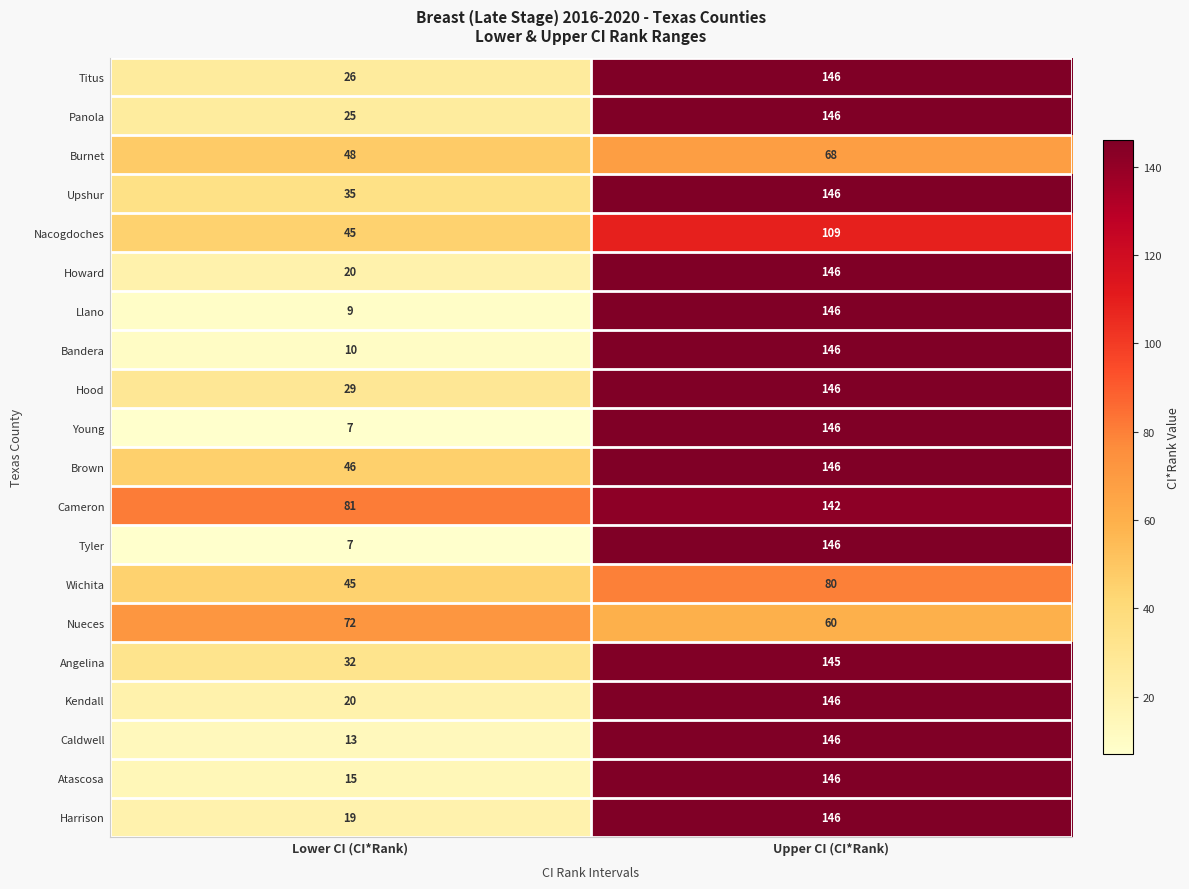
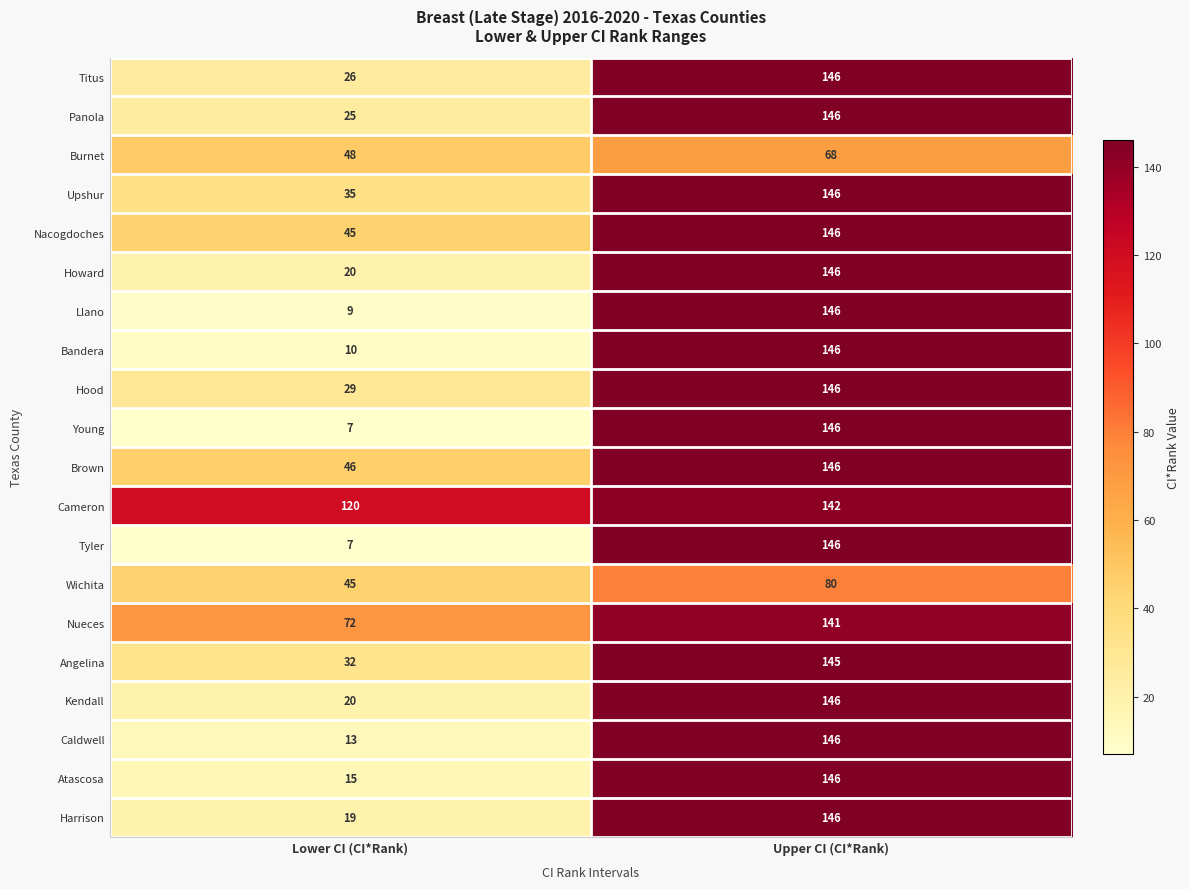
Nacogdoches, Upper CI (CI*Rank): 109 -> 146
Cameron, Lower CI (CI*Rank): 81 -> 120
Nueces, Upper CI (CI*Rank): 60 -> 141
